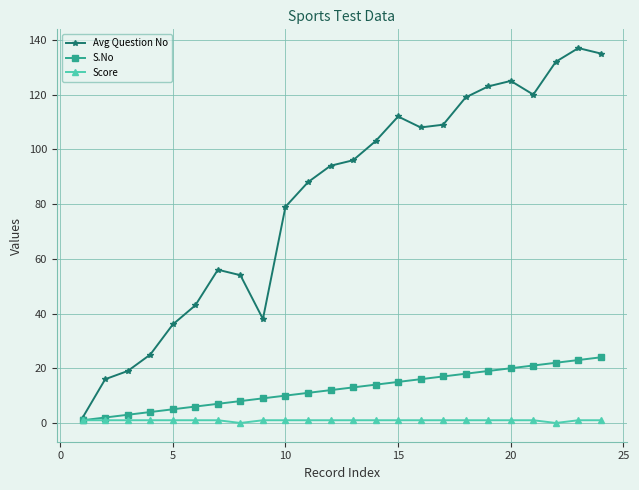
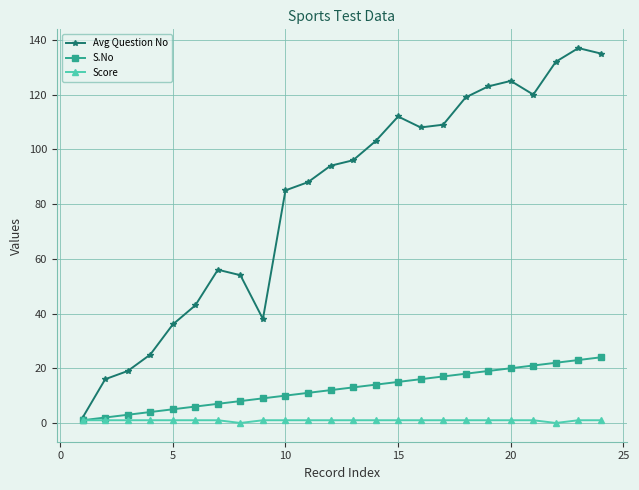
Avg Question No, 10: 79 -> 85
